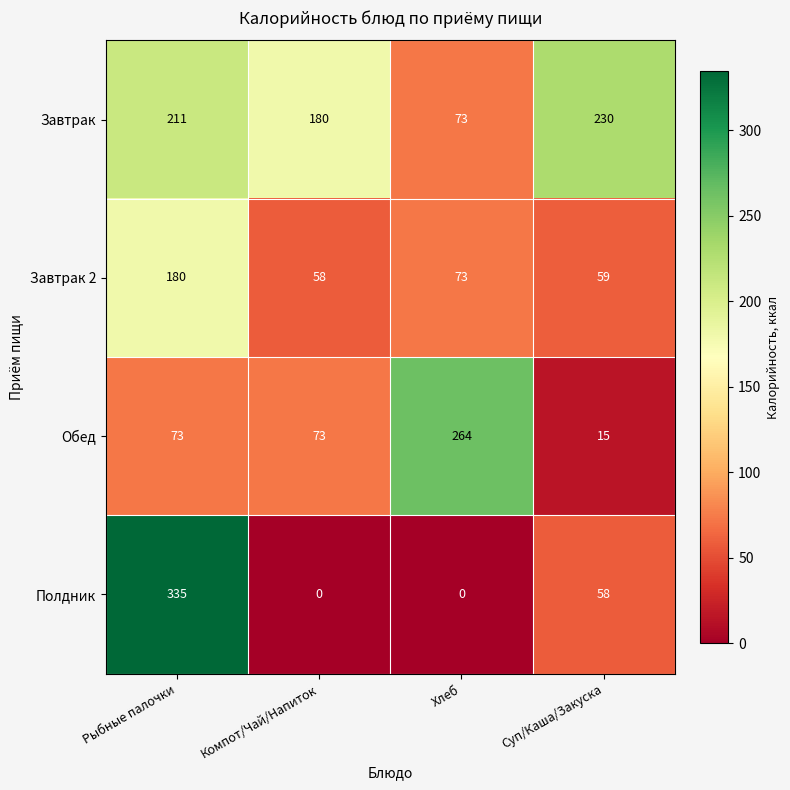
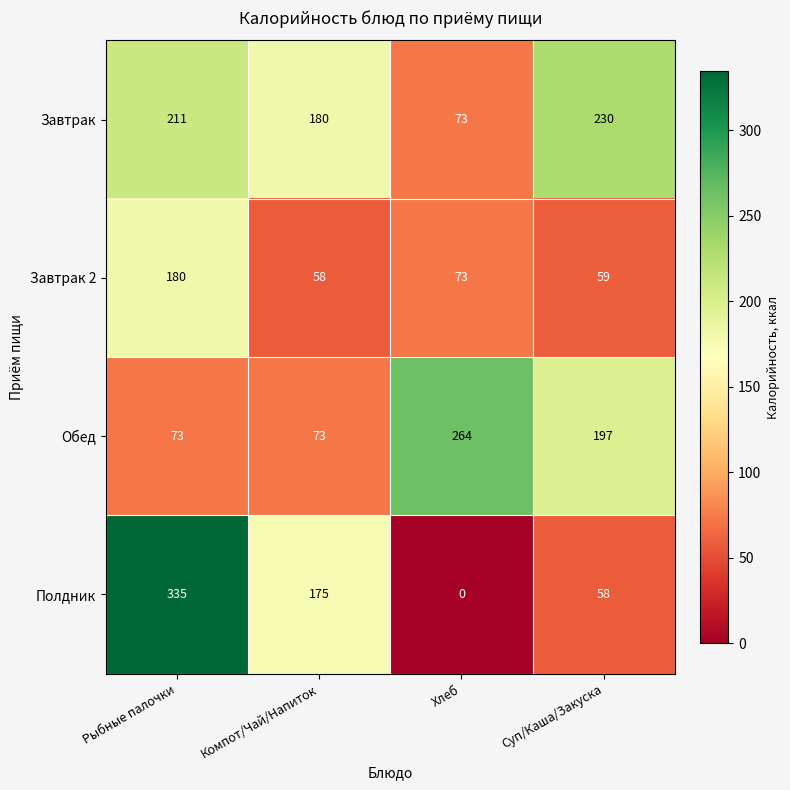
Обед, Суп/Каша/Закуска: 15 -> 197
Полдник, Компот/Чай/Напиток: 0 -> 175
